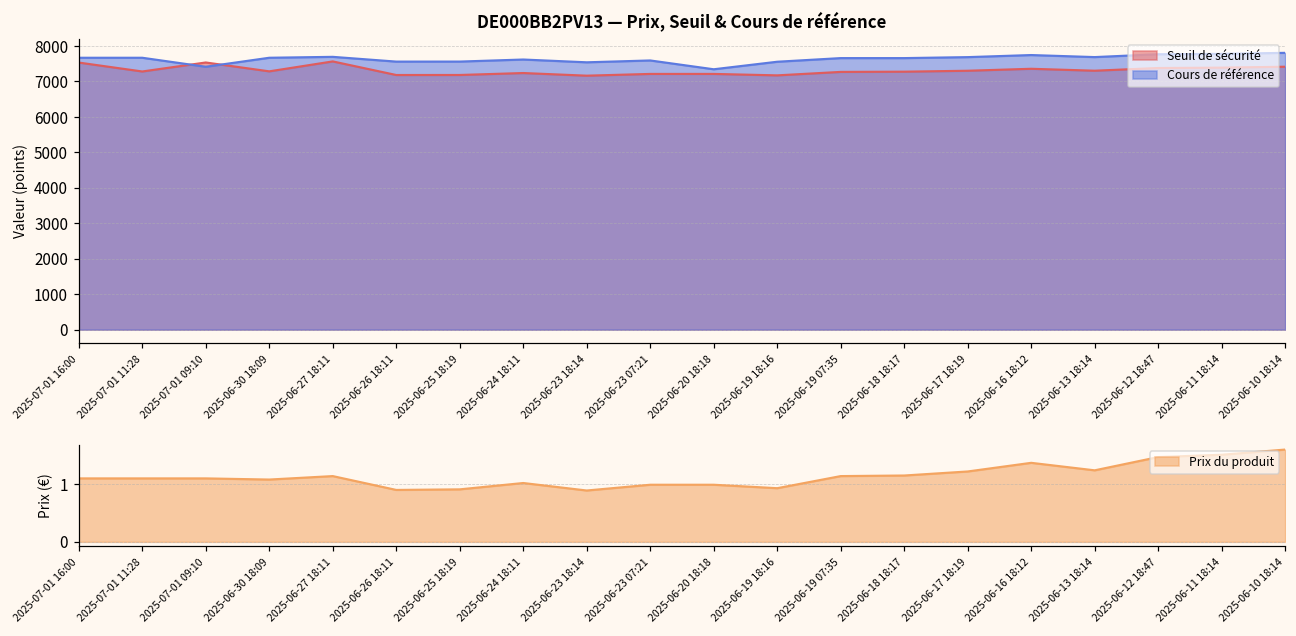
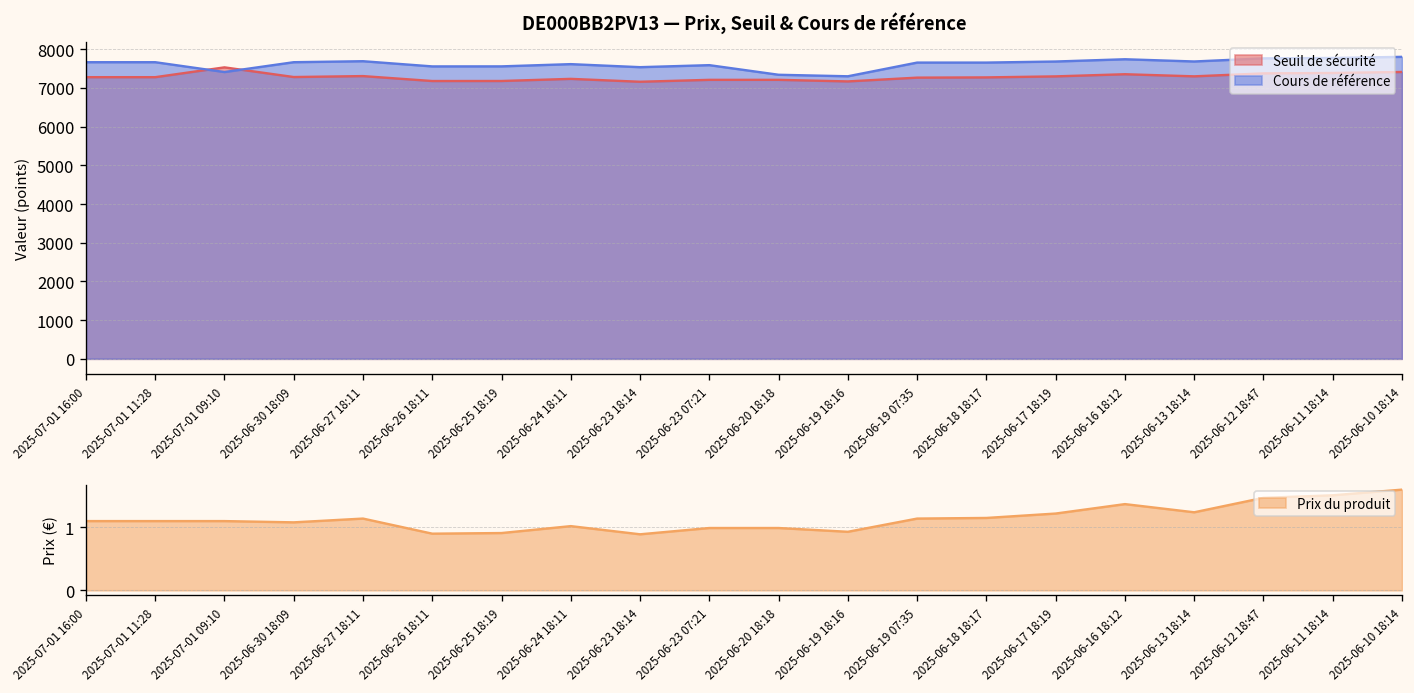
DE000BB2PV13 — Prix, Seuil & Cours de référence, Seuil de sécurité, 2025-07-01 16:00: 7500 -> 7300
DE000BB2PV13 — Prix, Seuil & Cours de référence, Seuil de sécurité, 2025-06-27 18:11: 7600 -> 7300
DE000BB2PV13 — Prix, Seuil & Cours de référence, Cours de référence, 2025-06-19 18:16: 7600 -> 7300
